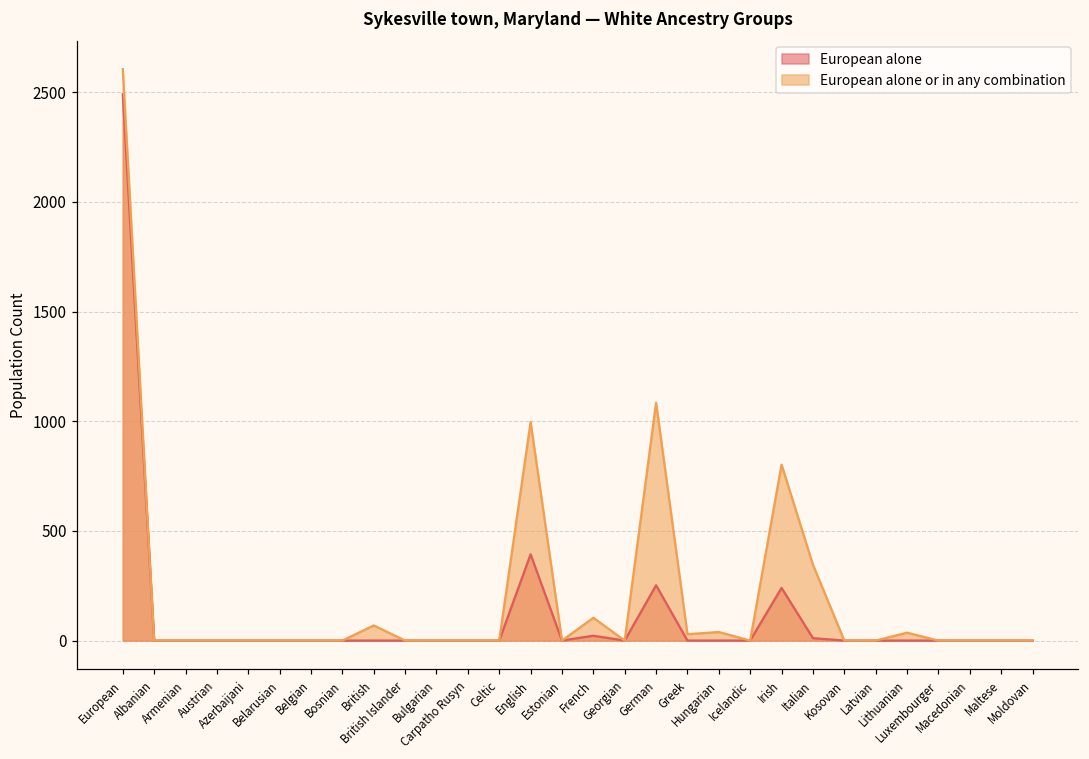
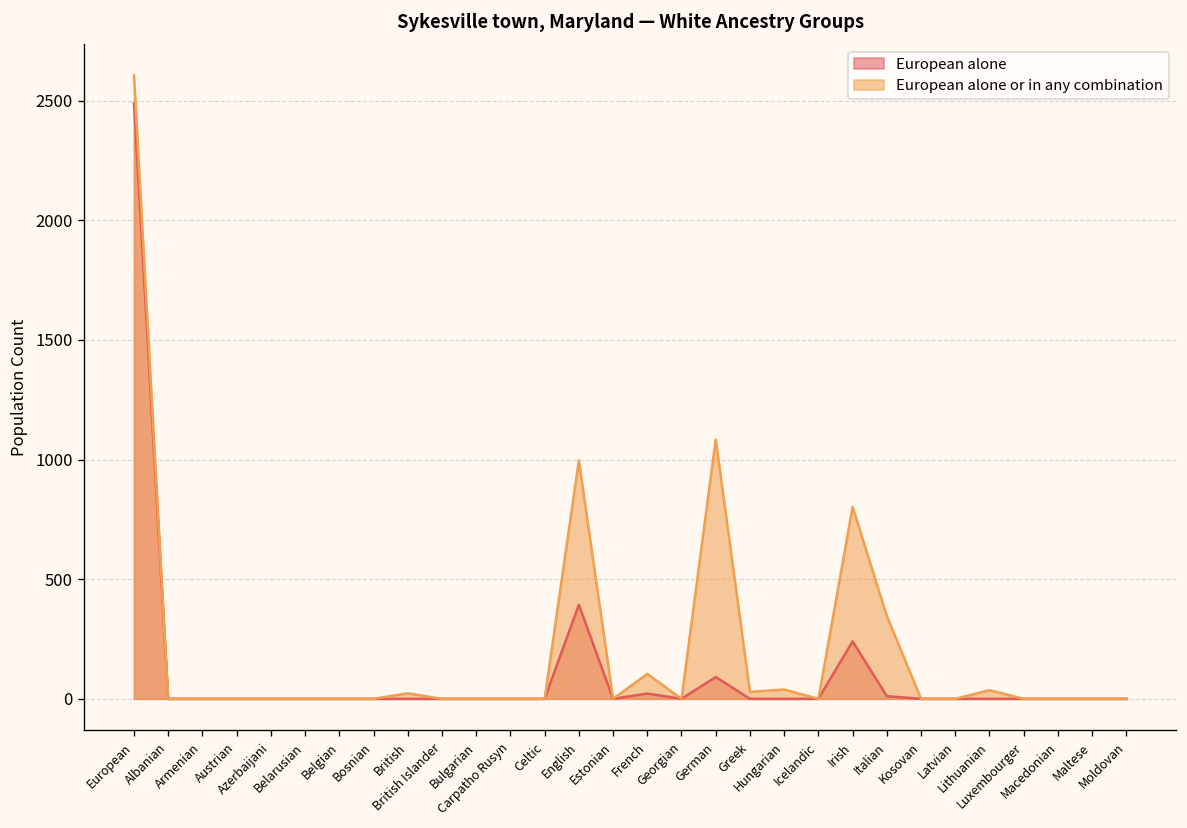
European alone or in any combination, British: 70 -> 20
European alone, German: 250 -> 90
